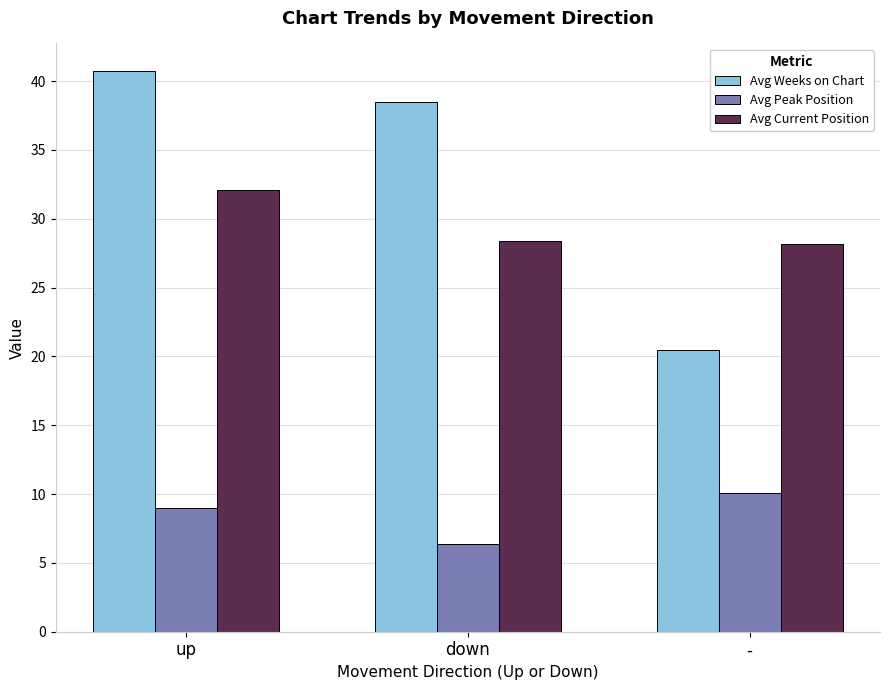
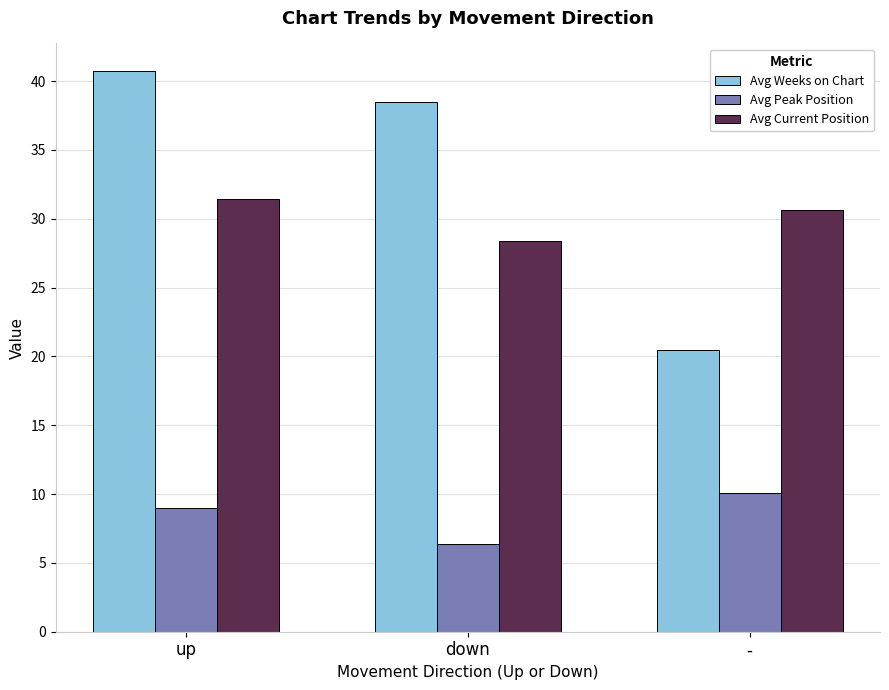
Avg Current Position, up: 32.1 -> 31.4
Avg Current Position, -: 28.2 -> 30.6
